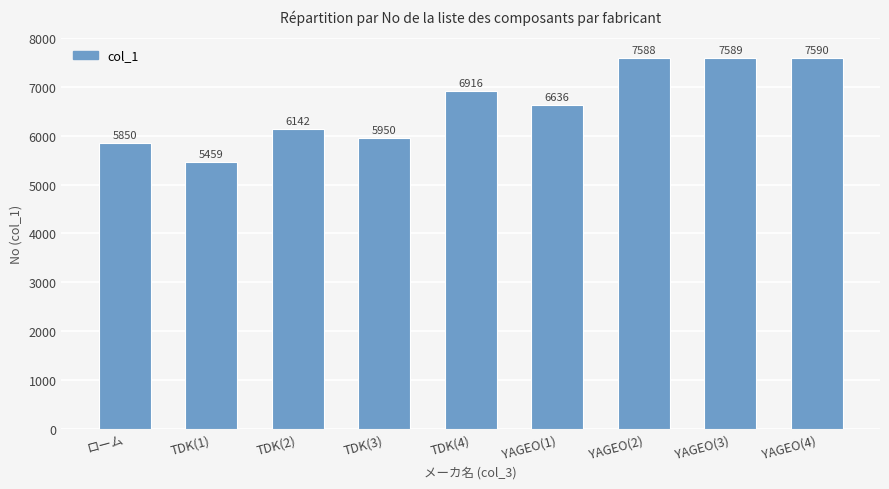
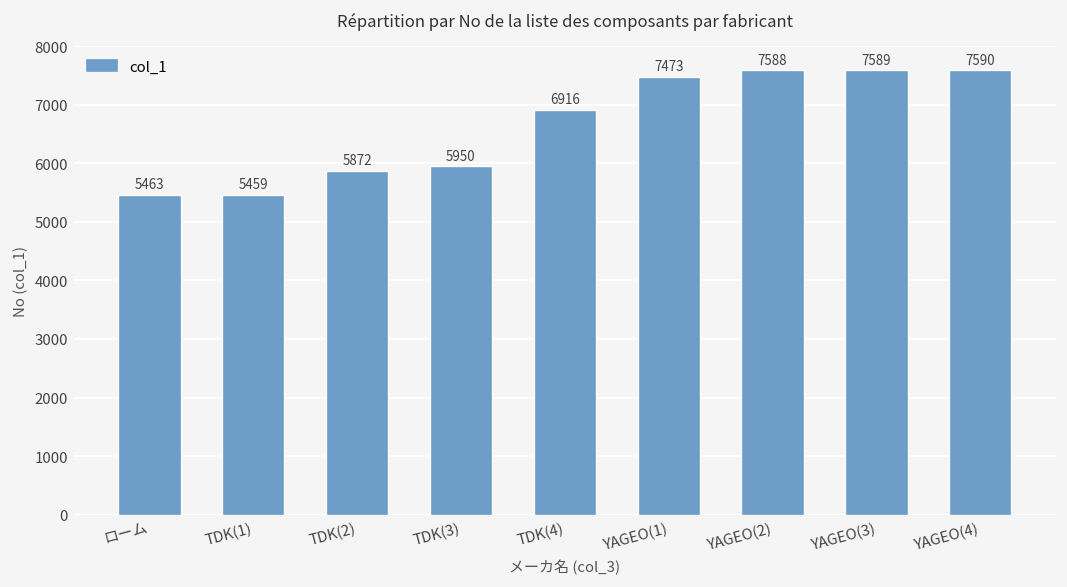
ローム: 5850 -> 5463
TDK(2): 6142 -> 5872
YAGEO(1): 6636 -> 7473
